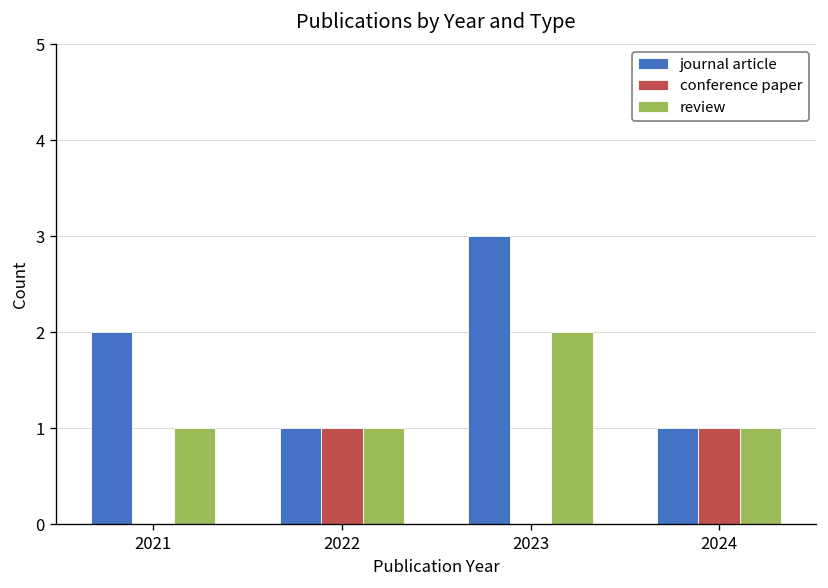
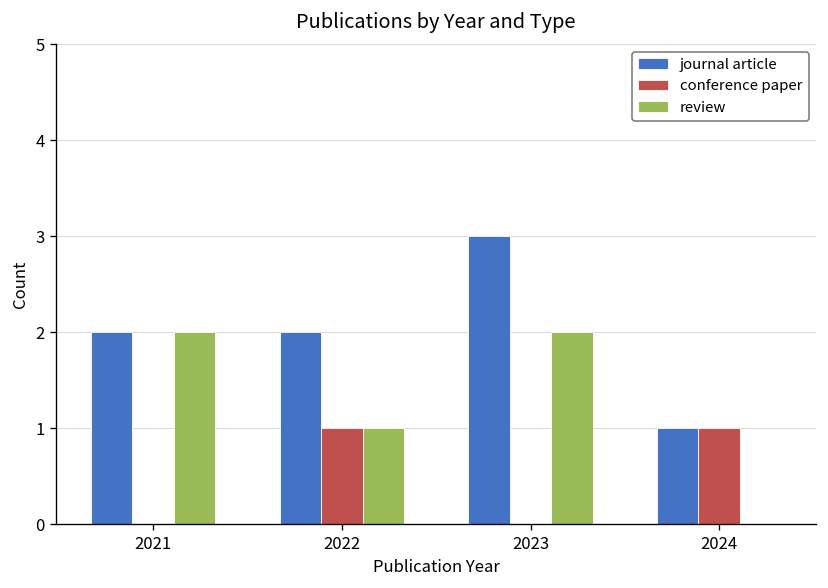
review, 2021: 1 -> 2
journal article, 2022: 1 -> 2
review, 2024: 1 -> 0
